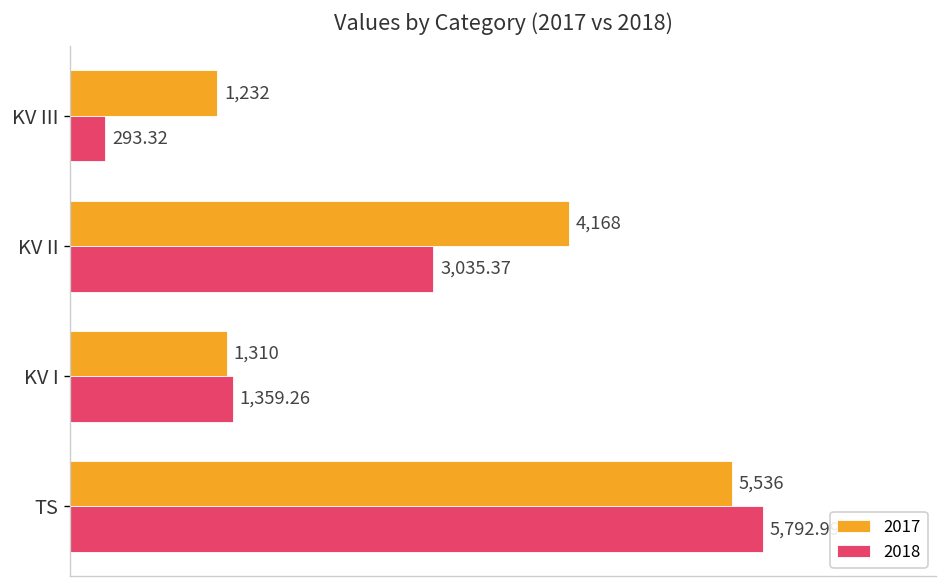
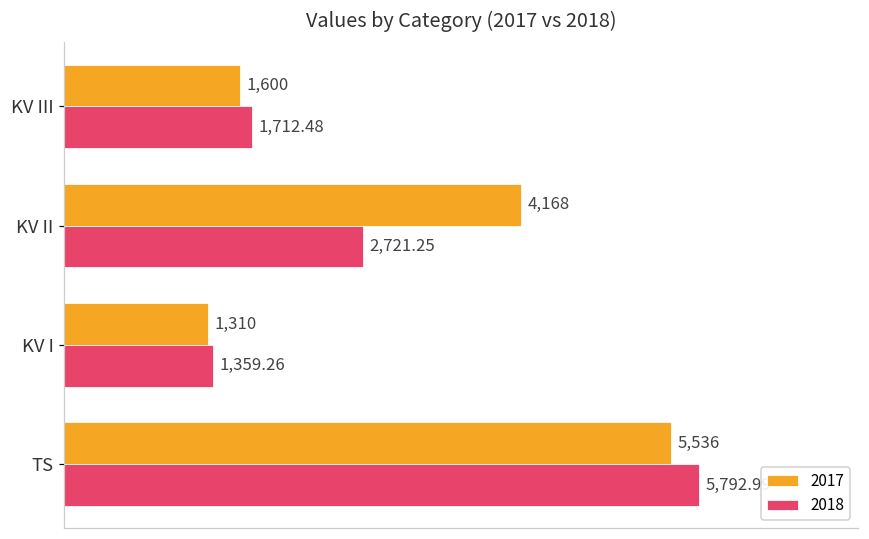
2017, KV III: 1,232 -> 1,600
2018, KV III: 293.32 -> 1,712.48
2018, KV II: 3,035.37 -> 2,721.25
